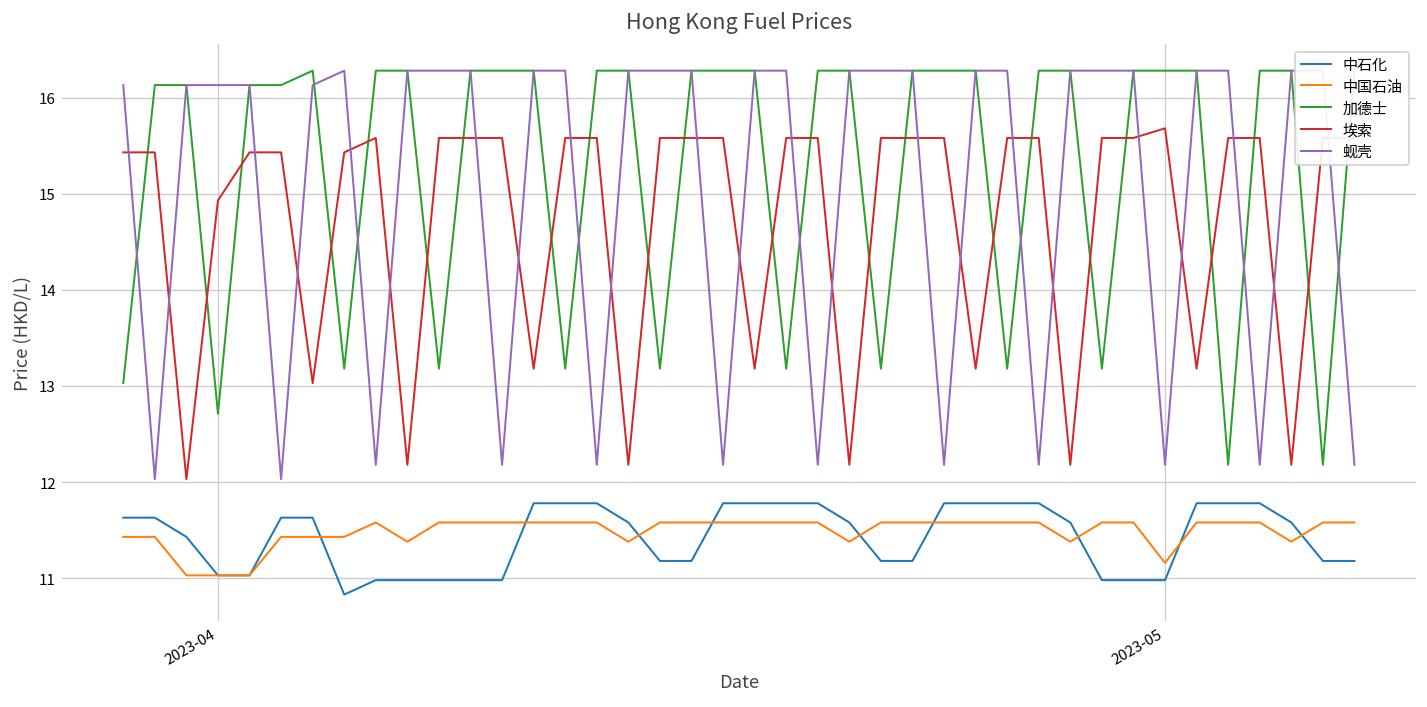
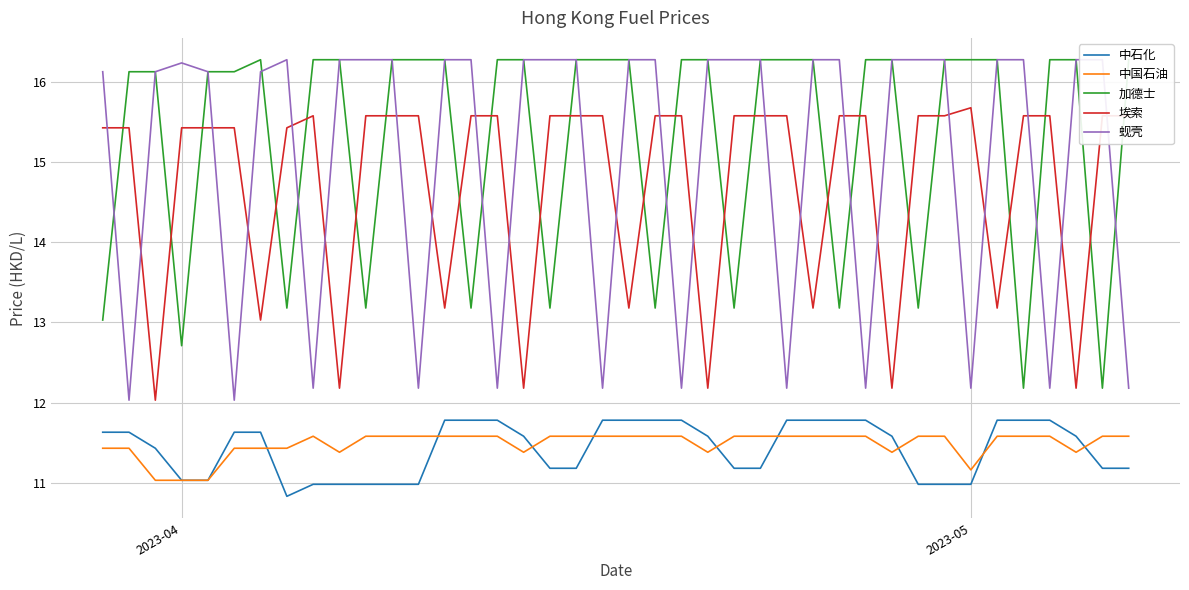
埃索, 2023-04: 14.9 -> 15.4
蚬壳, 2023-04: 16.1 -> 16.2
